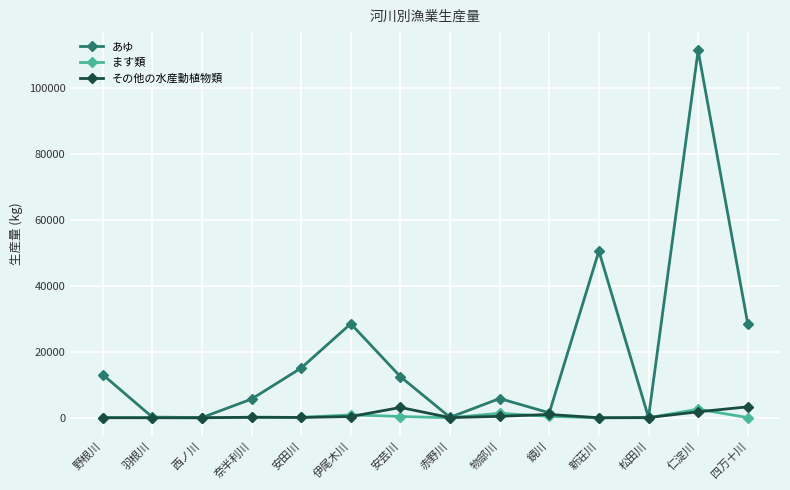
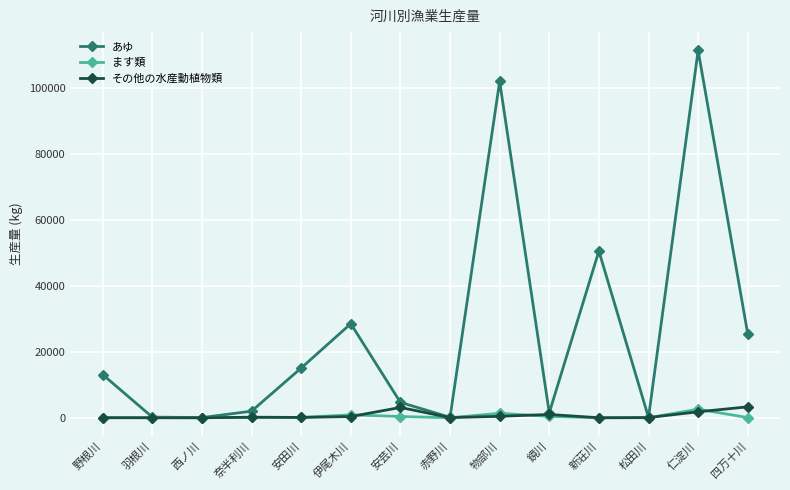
あゆ, 奈半利川: 6000 -> 2000
あゆ, 安芸川: 12000 -> 5000
あゆ, 物部川: 6000 -> 102000
あゆ, 四万十川: 29000 -> 25000
